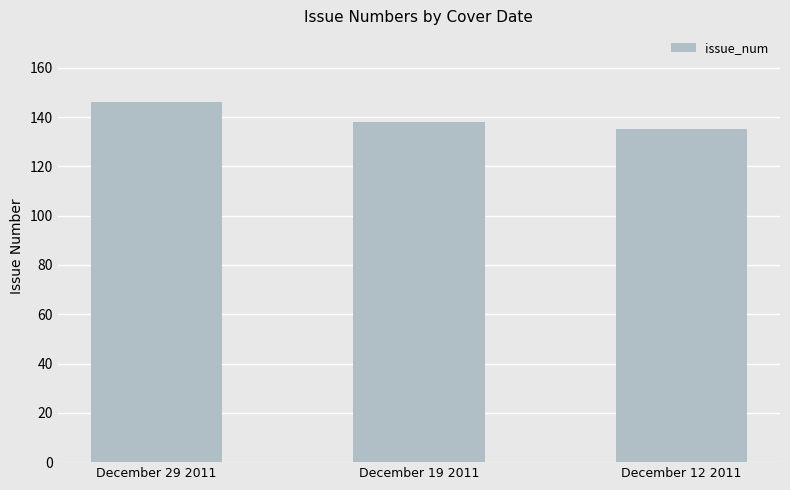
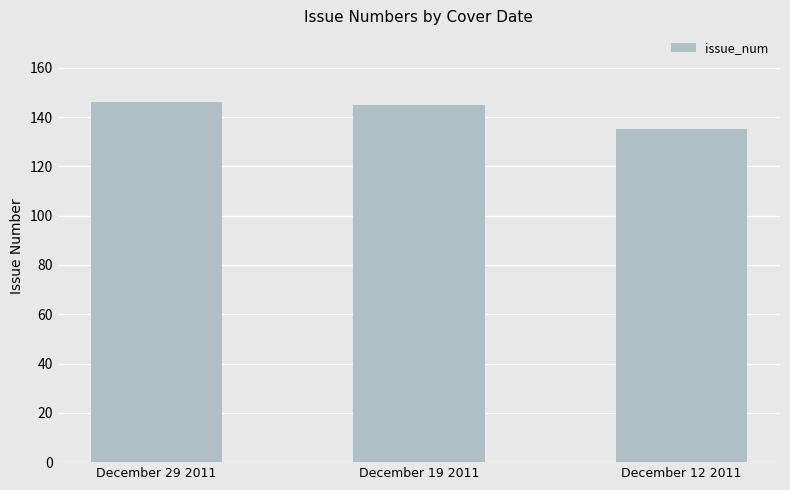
December 19 2011: 138 -> 145
